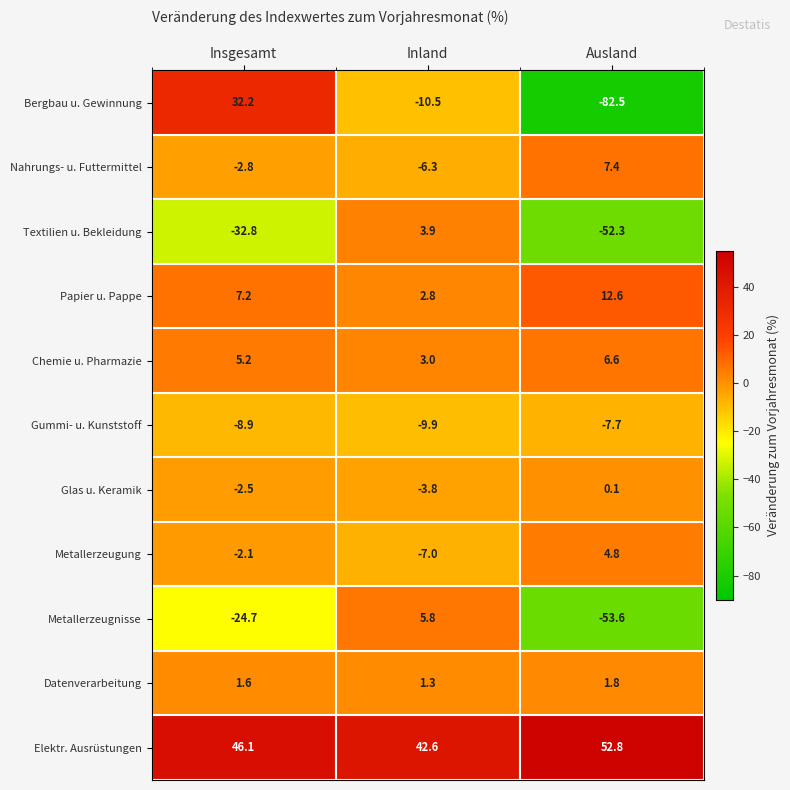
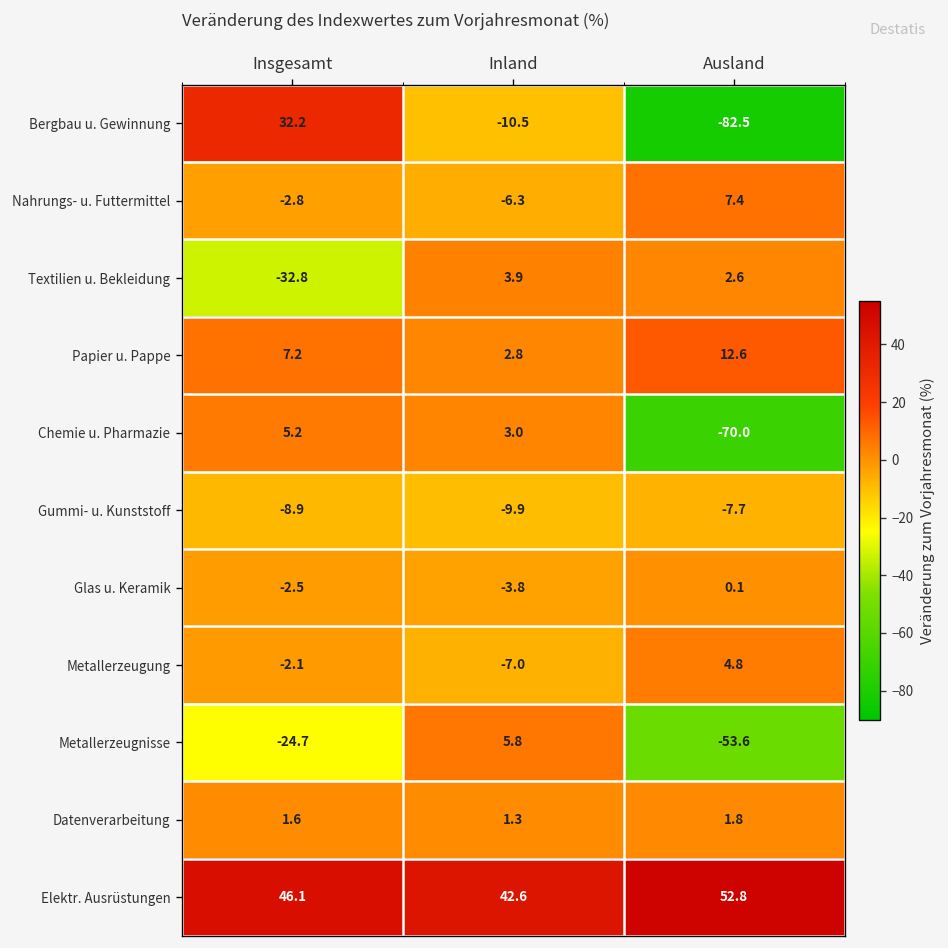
Textilien u. Bekleidung, Ausland: -52.3 -> 2.6
Chemie u. Pharmazie, Ausland: 6.6 -> -70.0
